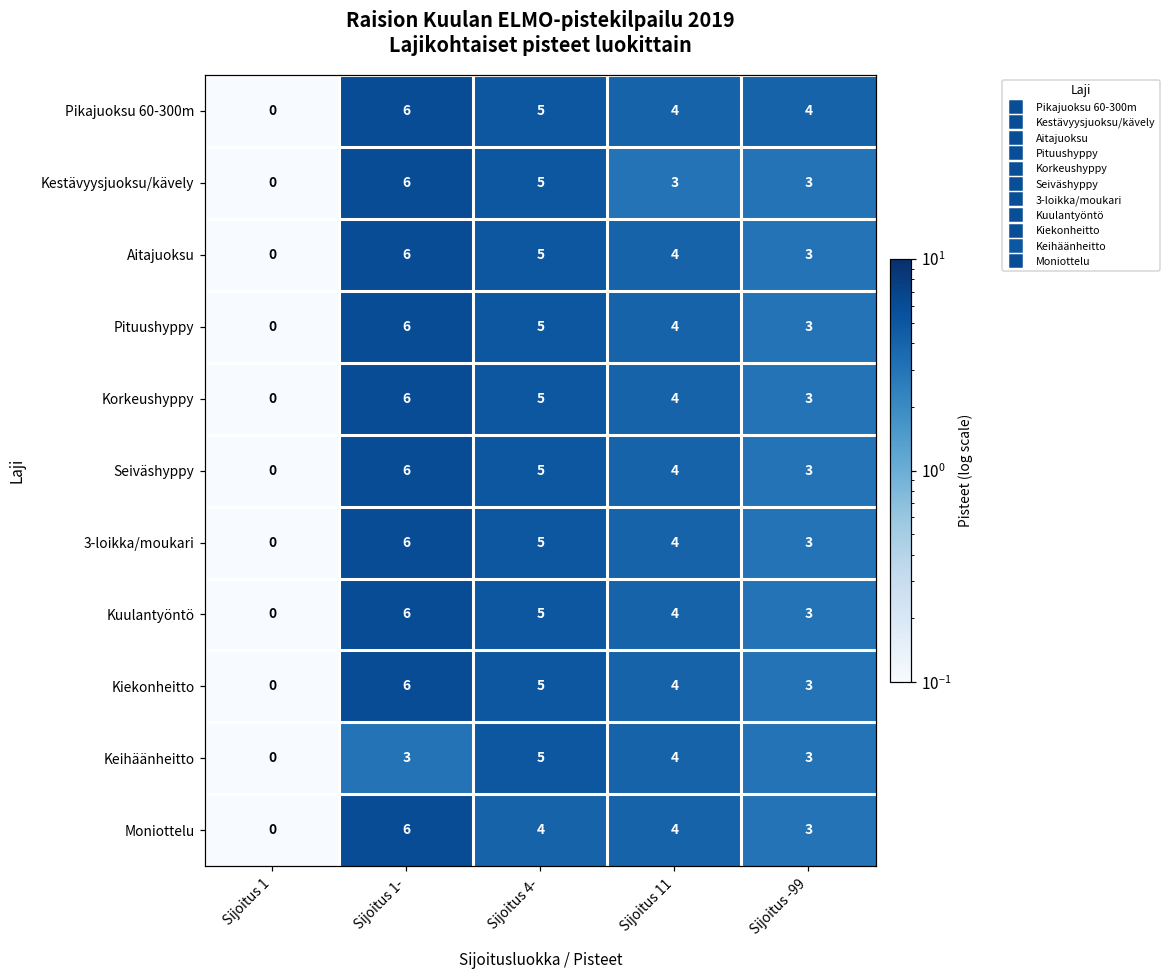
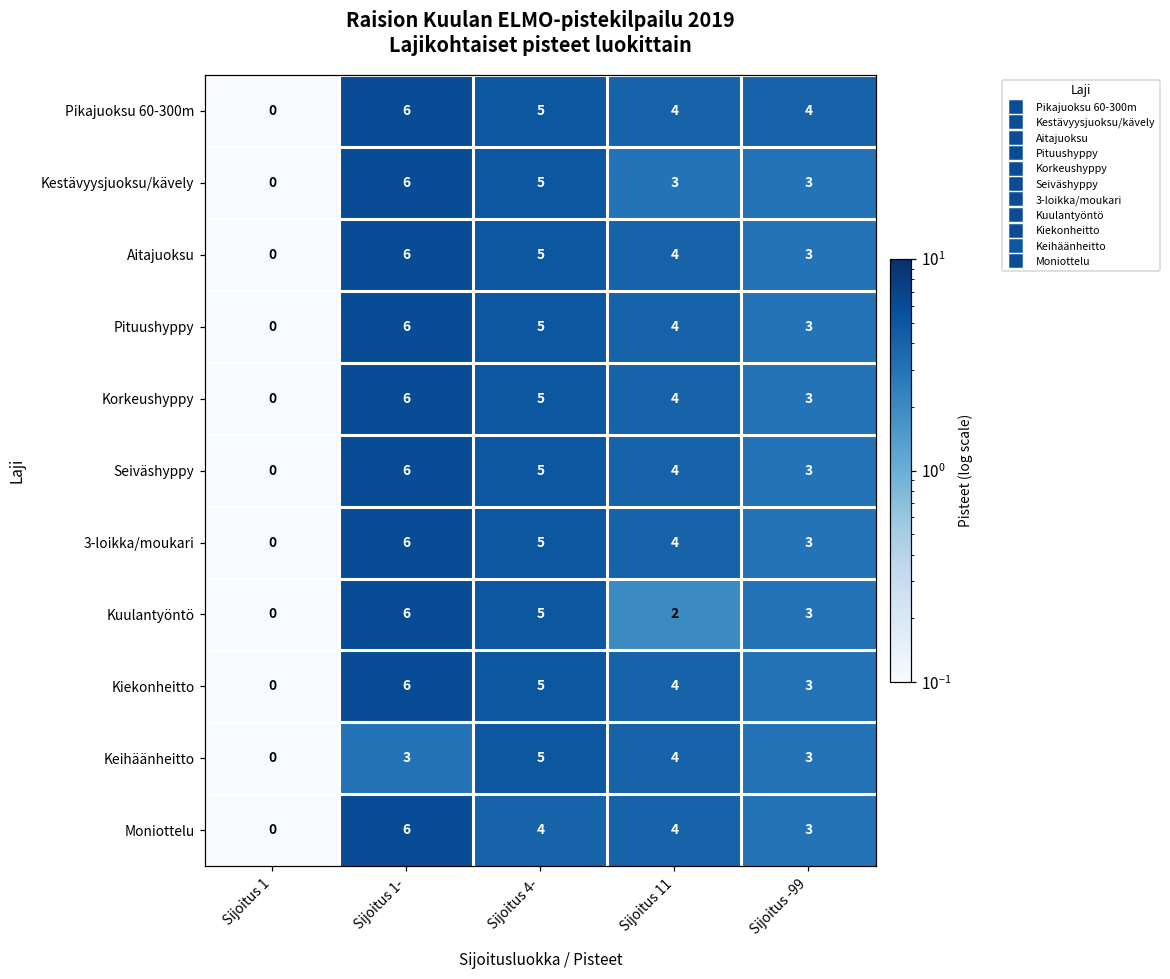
Kuulantyöntö, Sijoitus 11: 4 -> 2
